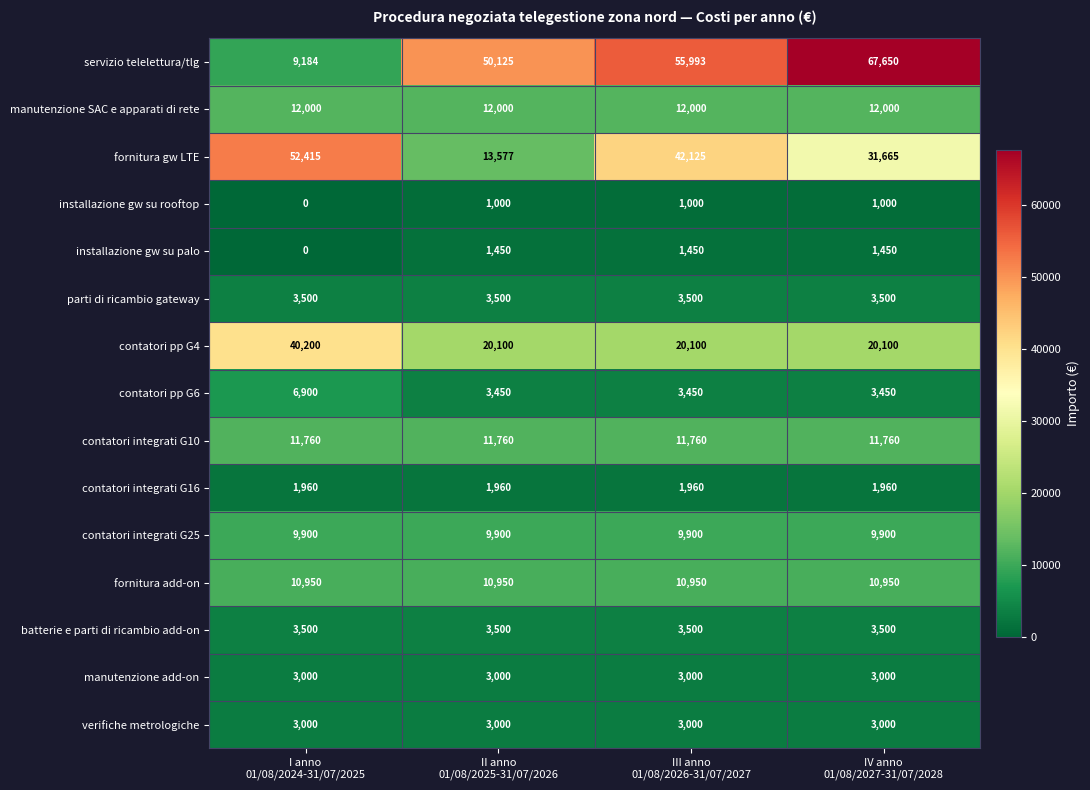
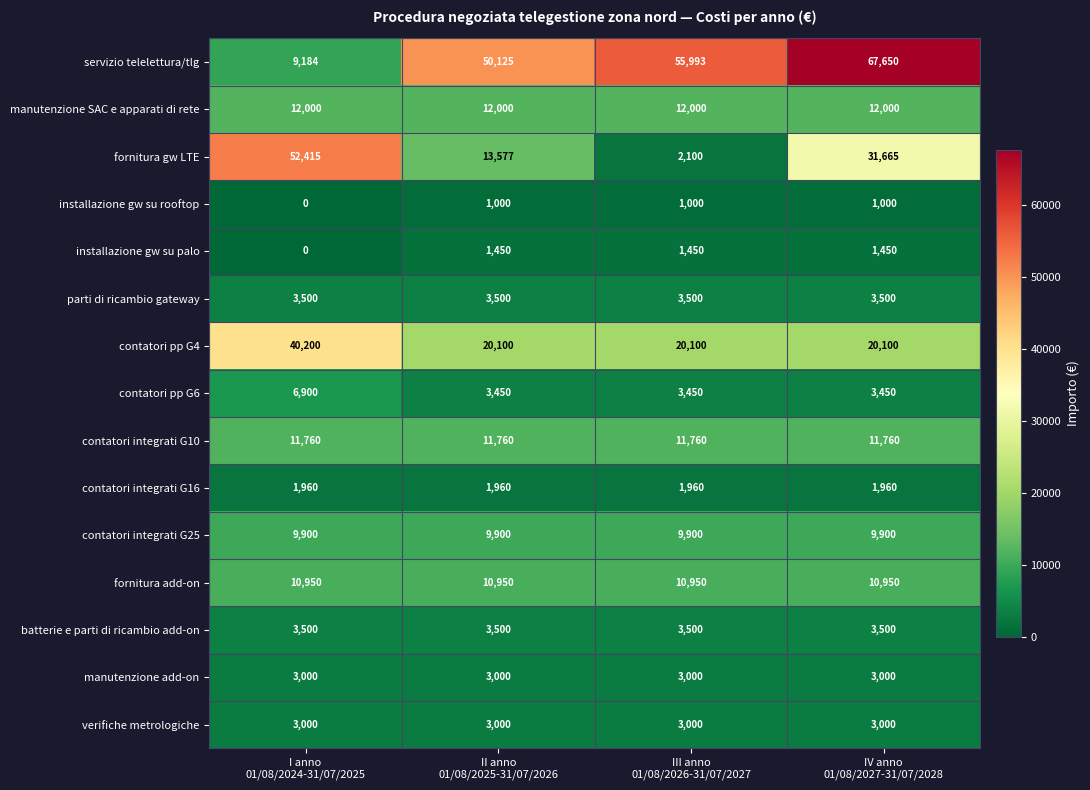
fornitura gw LTE, III anno 01/08/2026-31/07/2027: 42,125 -> 2,100
